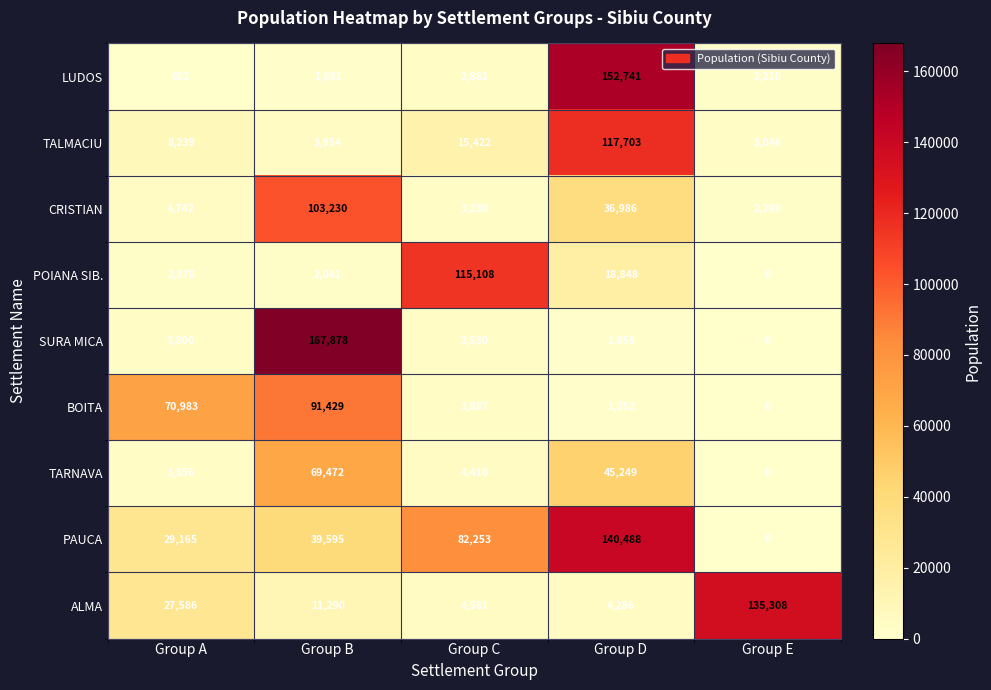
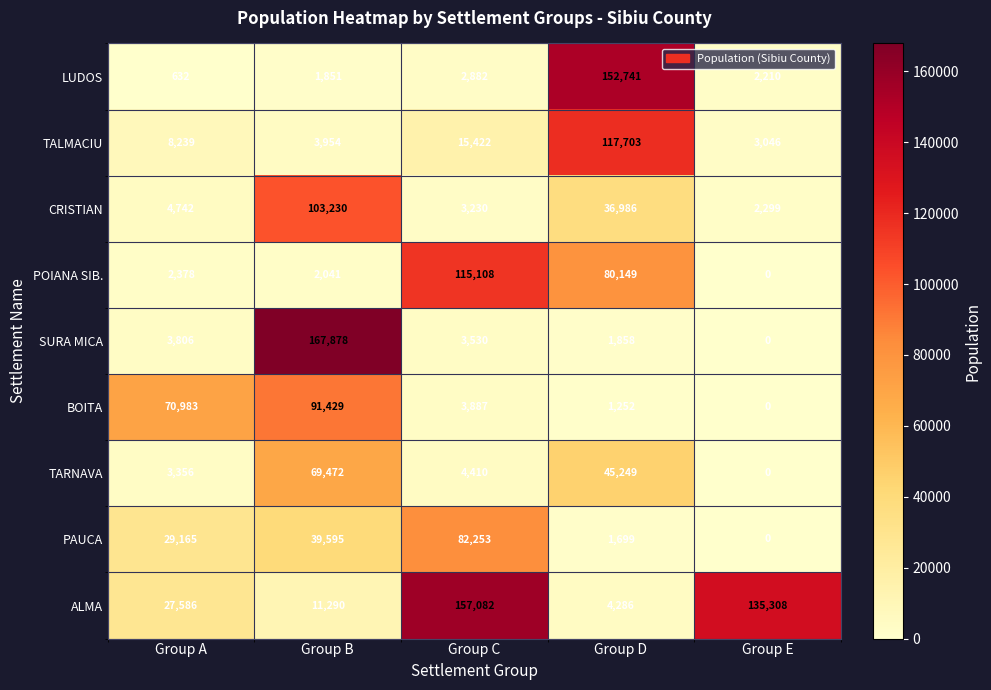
POIANA SIB., Group D: 18,848 -> 80,149
PAUCA, Group D: 140,488 -> 1,699
ALMA, Group C: 4,581 -> 157,082
